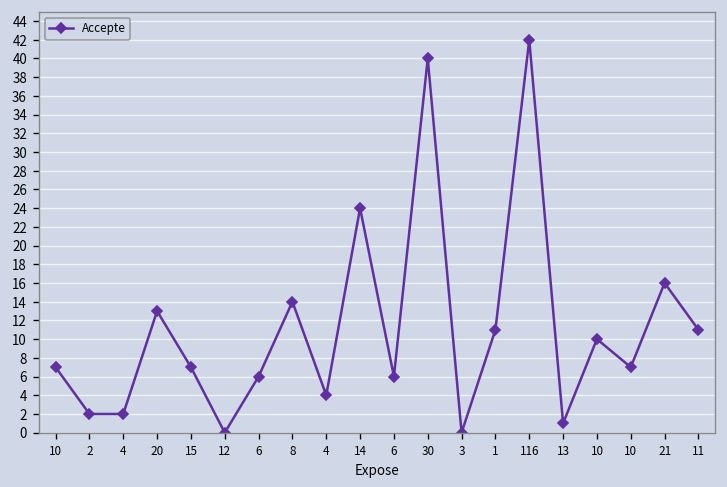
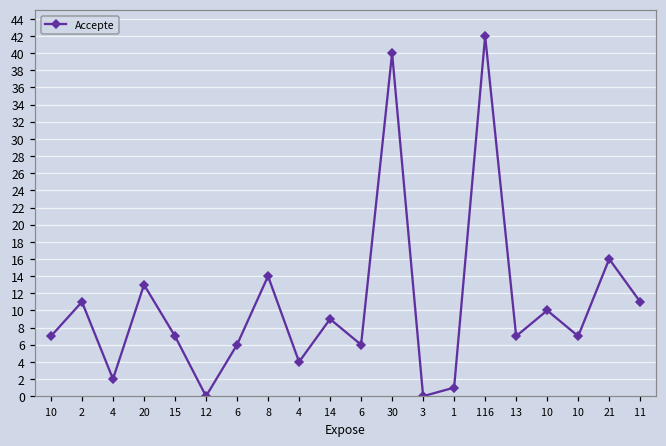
2: 2 -> 11
14: 24 -> 9
1: 11 -> 1
13: 1 -> 7
